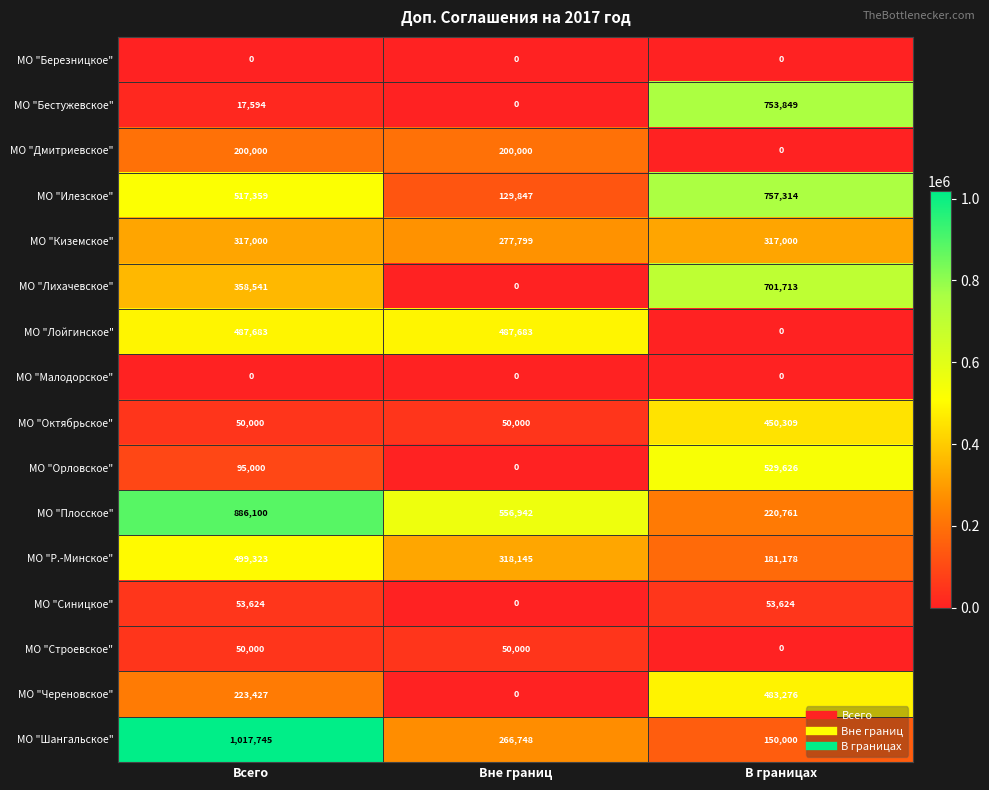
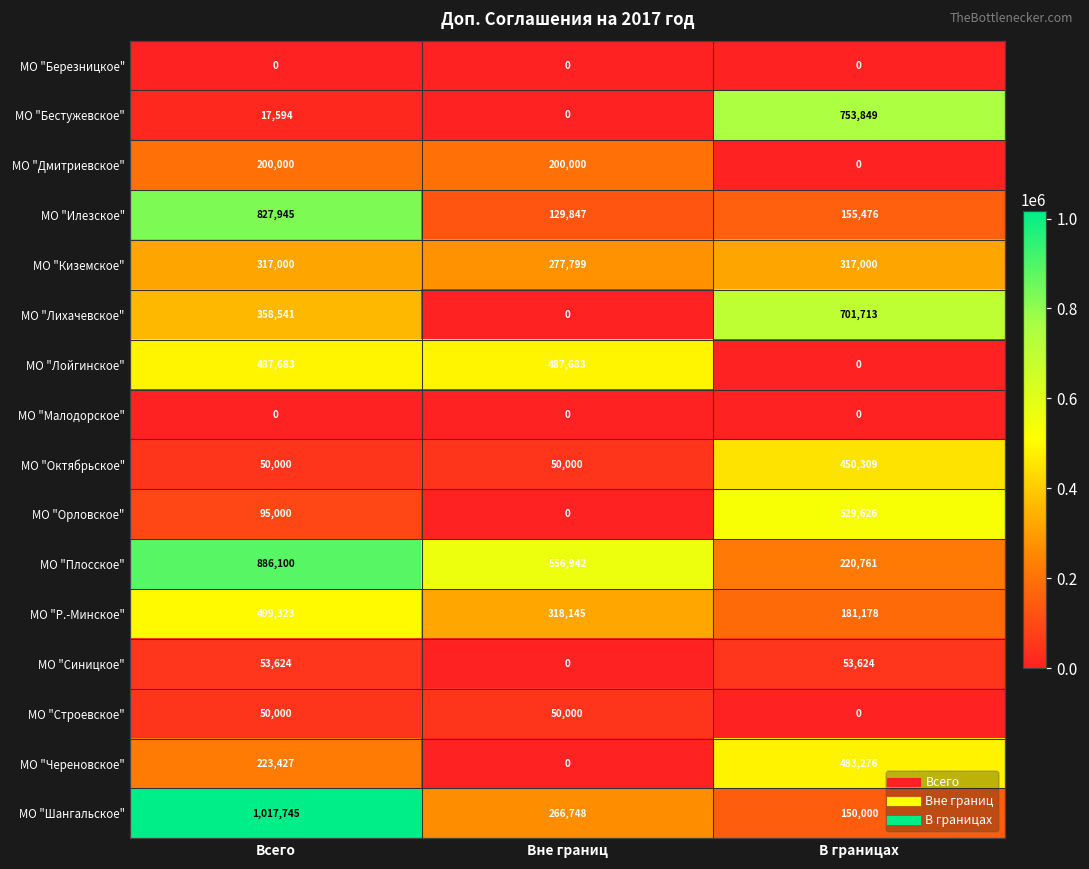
МО "Илезское", Всего: 517,359 -> 827,945
МО "Илезское", В границах: 757,314 -> 155,476
